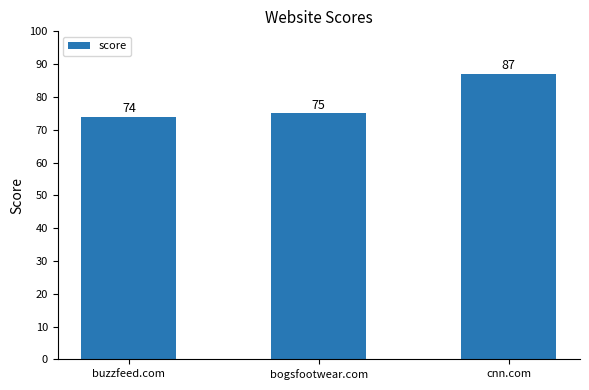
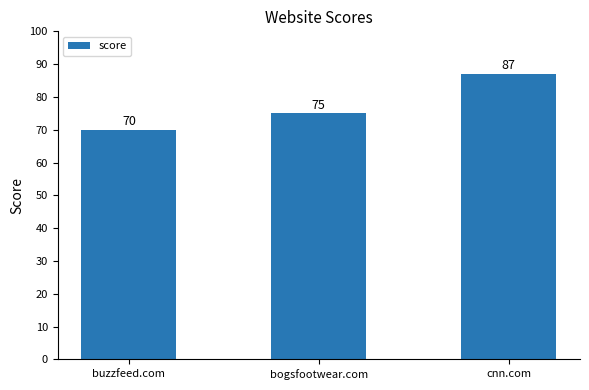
buzzfeed.com: 74 -> 70
